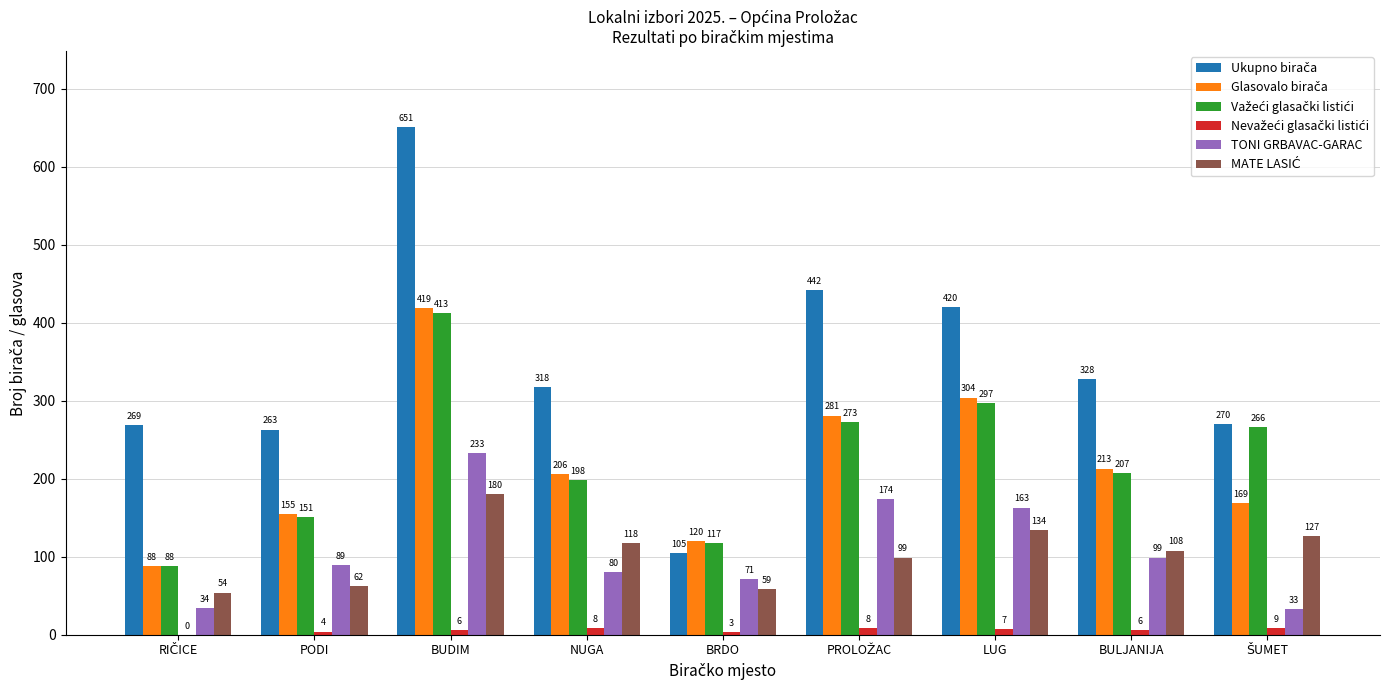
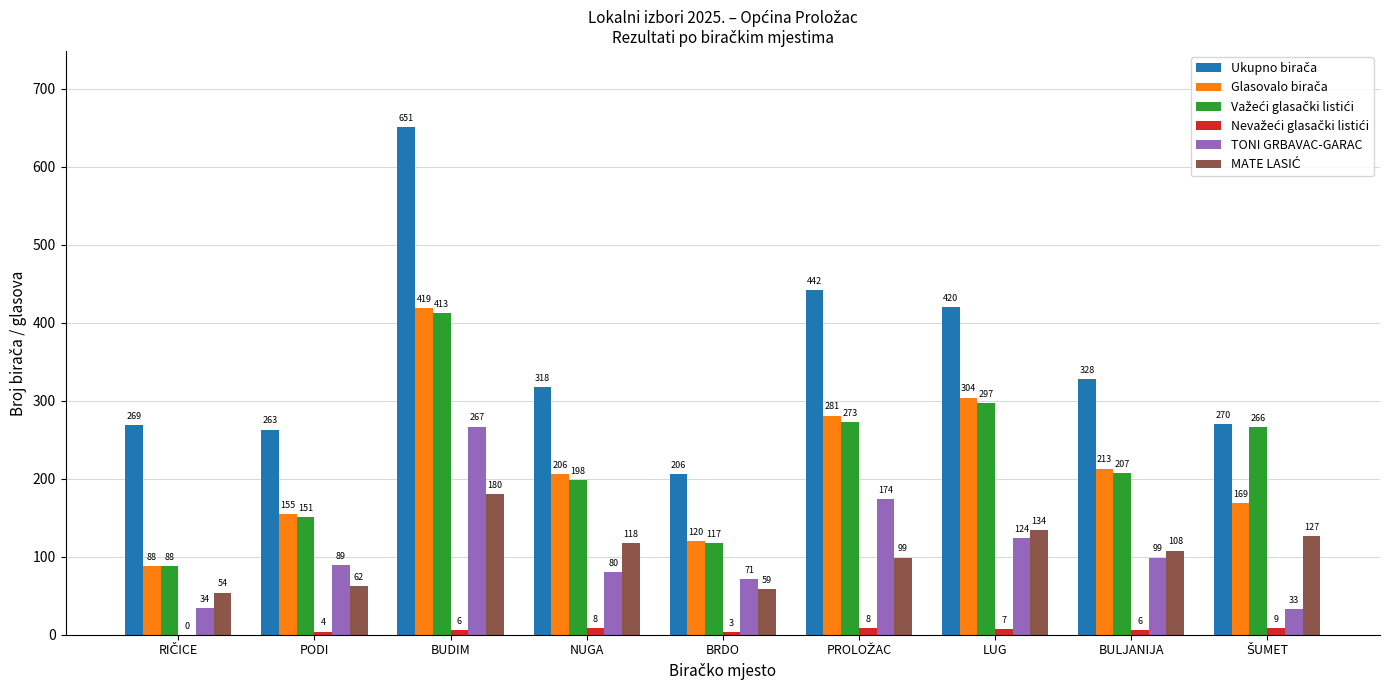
TONI GRBAVAC-GARAC, BUDIM: 233 -> 267
Ukupno birača, BRDO: 105 -> 206
TONI GRBAVAC-GARAC, LUG: 163 -> 124
